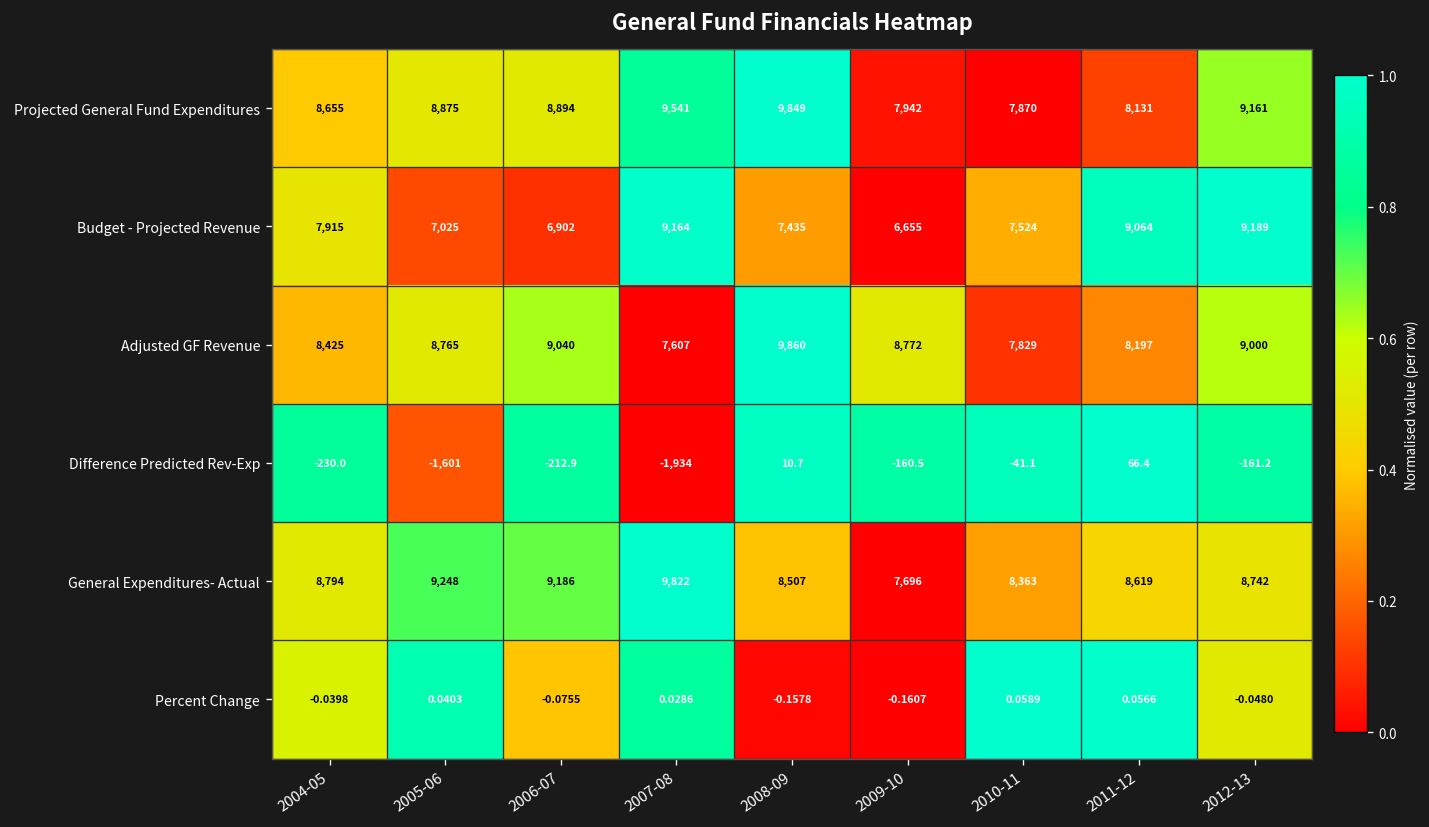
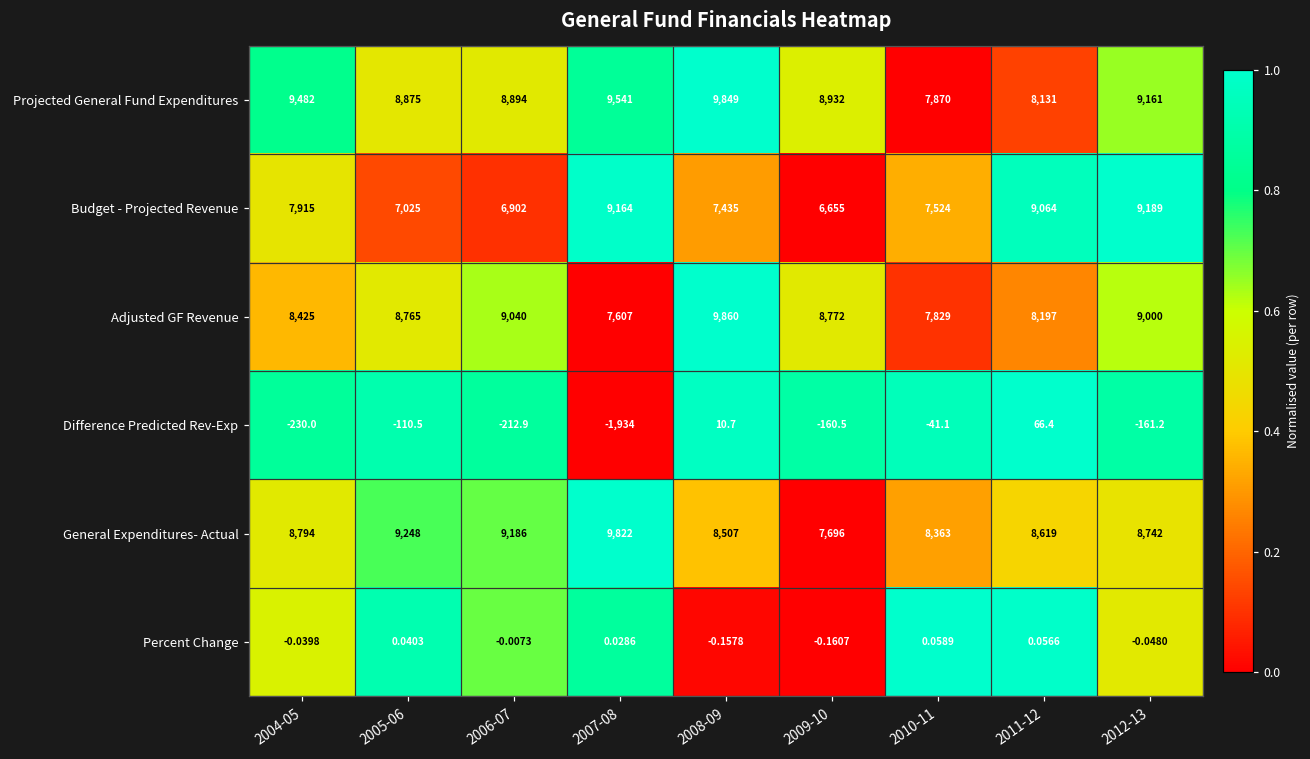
Projected General Fund Expenditures, 2004-05: 8,655 -> 9,482
Projected General Fund Expenditures, 2009-10: 7,942 -> 8,932
Difference Predicted Rev-Exp, 2005-06: -1,601 -> -110.5
Percent Change, 2006-07: -0.0755 -> -0.0073
